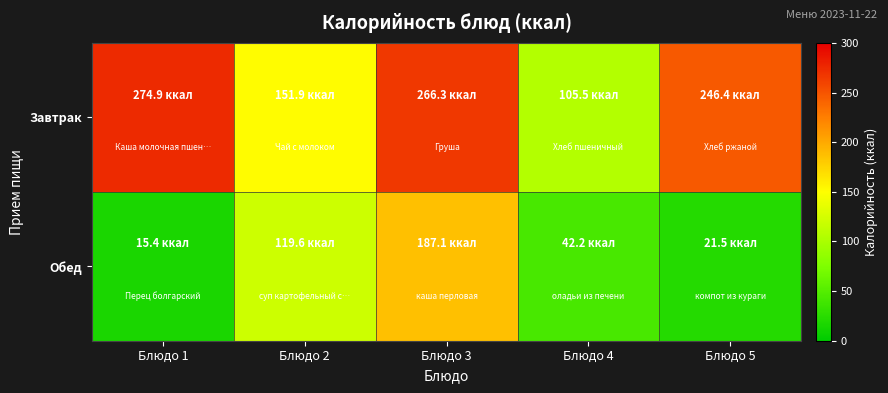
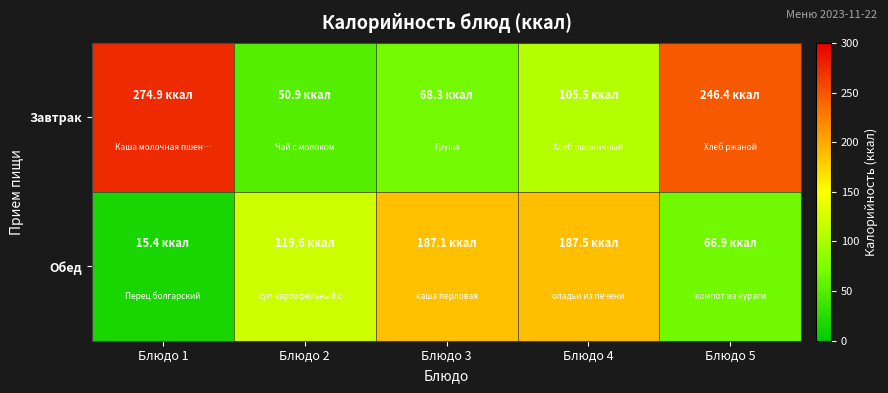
Завтрак, Блюдо 2: 151.9 -> 50.9
Завтрак, Блюдо 3: 266.3 -> 68.3
Обед, Блюдо 4: 42.2 -> 187.5
Обед, Блюдо 5: 21.5 -> 66.9
